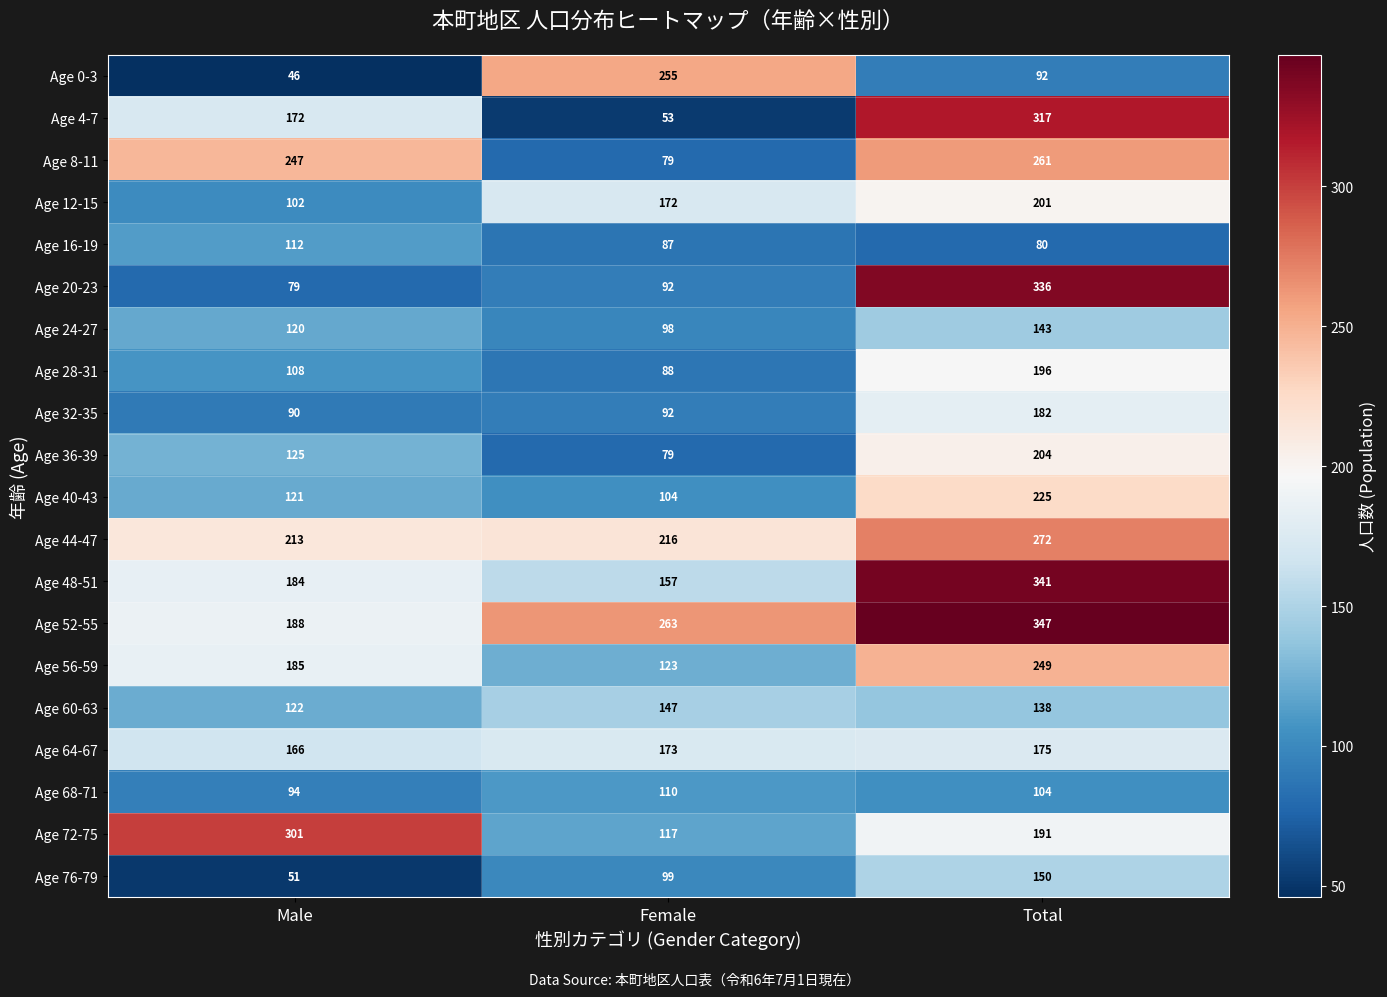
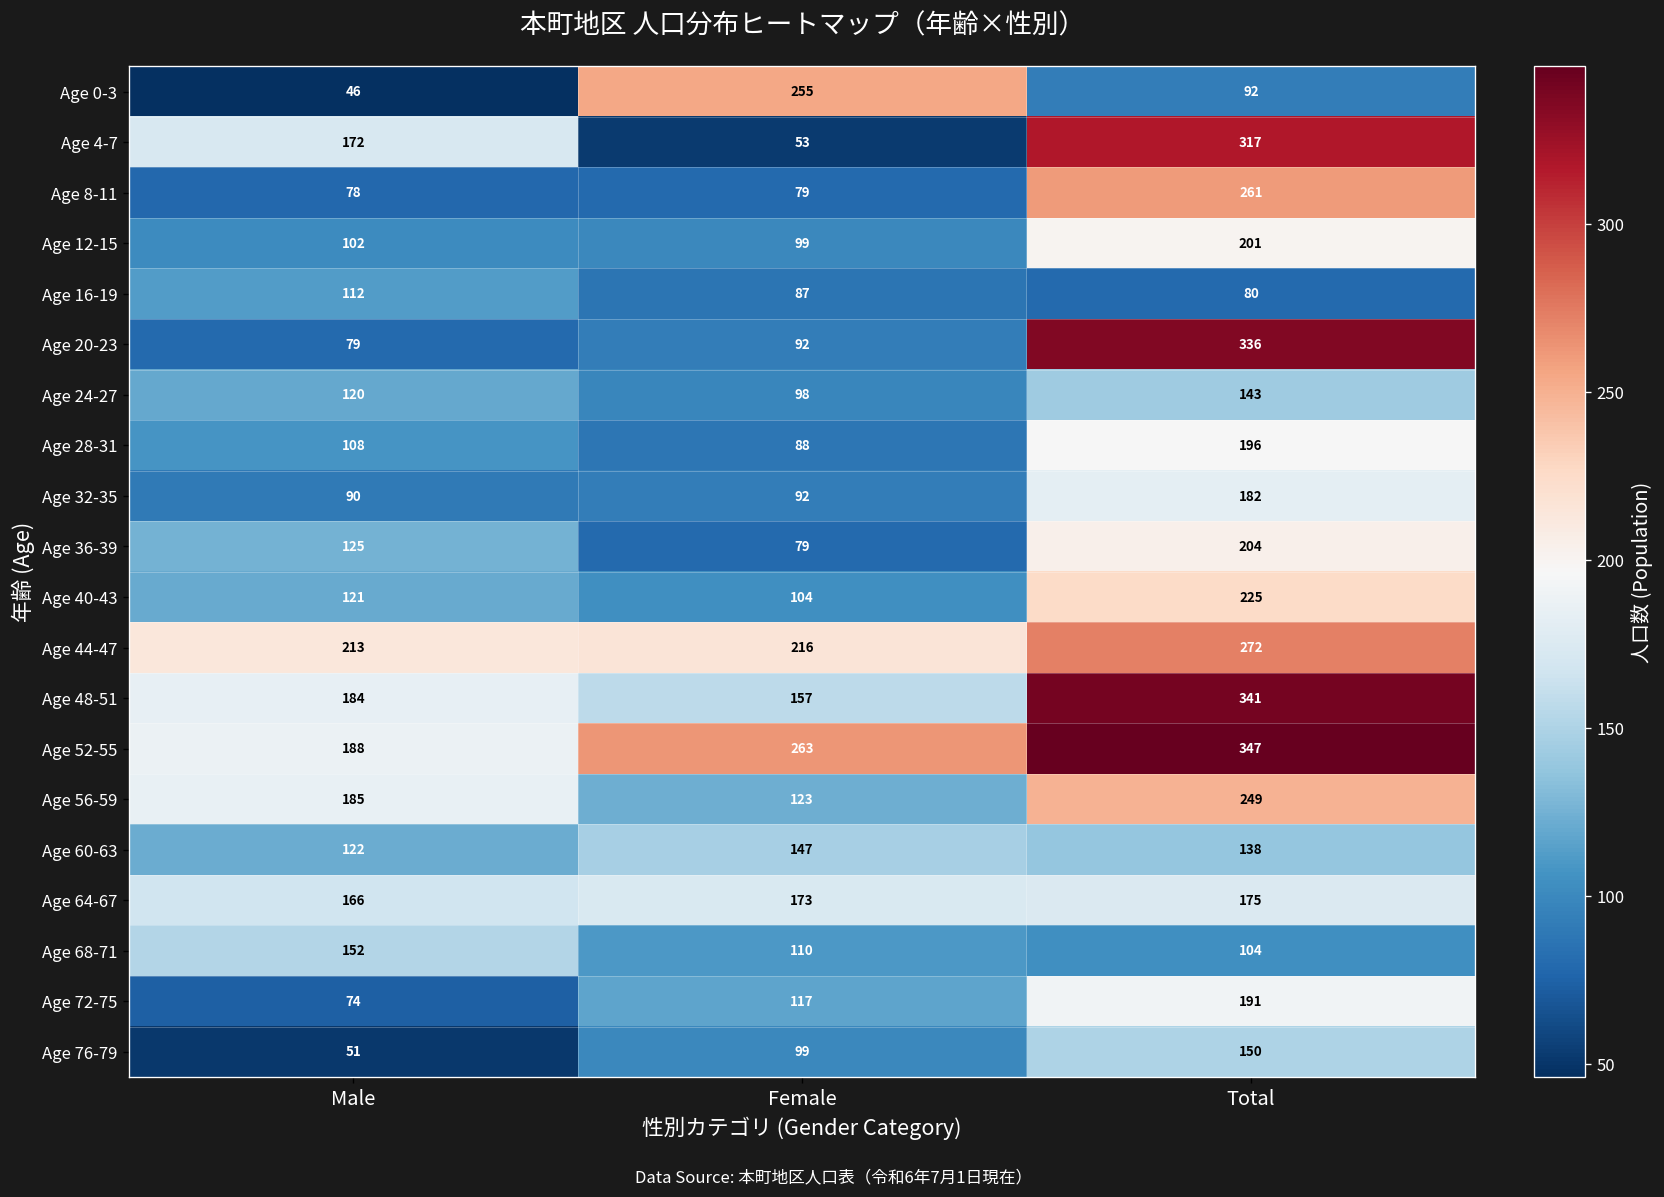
Age 8-11, Male: 247 -> 78
Age 12-15, Female: 172 -> 99
Age 68-71, Male: 94 -> 152
Age 72-75, Male: 301 -> 74
